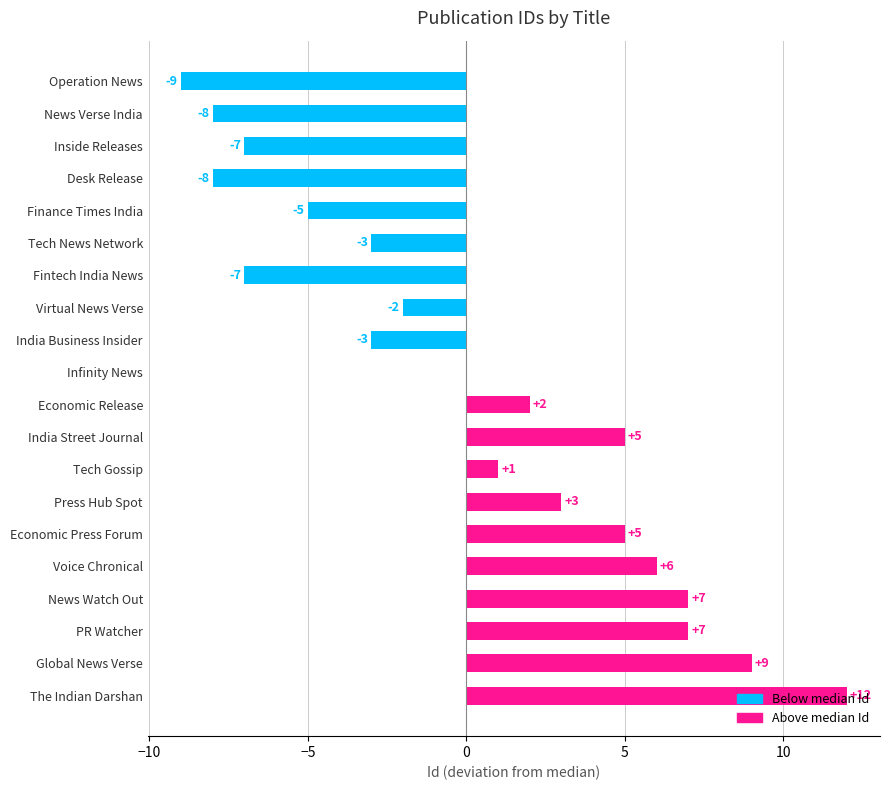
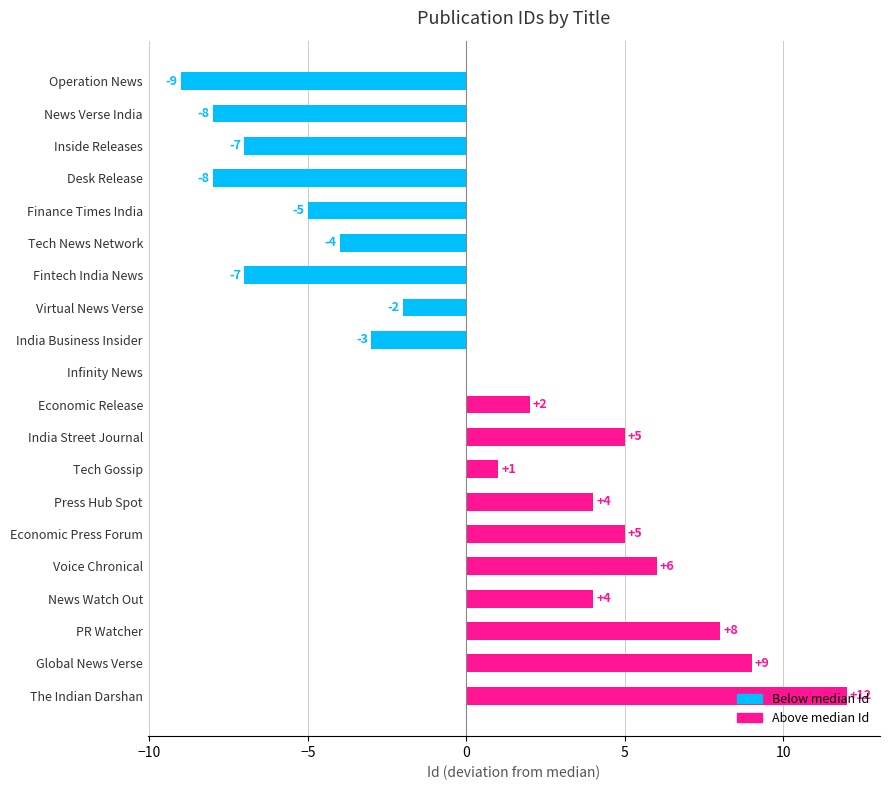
Tech News Network: -3 -> -4
Press Hub Spot: +3 -> +4
News Watch Out: +7 -> +4
PR Watcher: +7 -> +8
